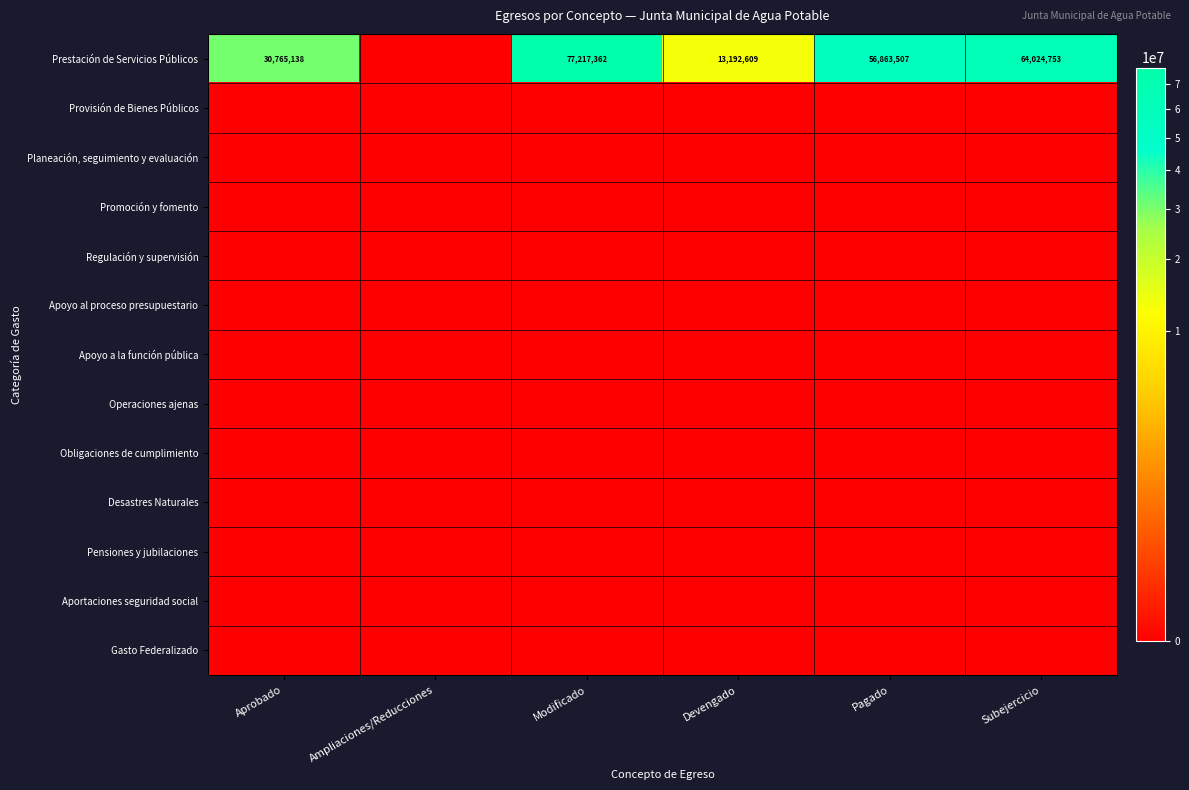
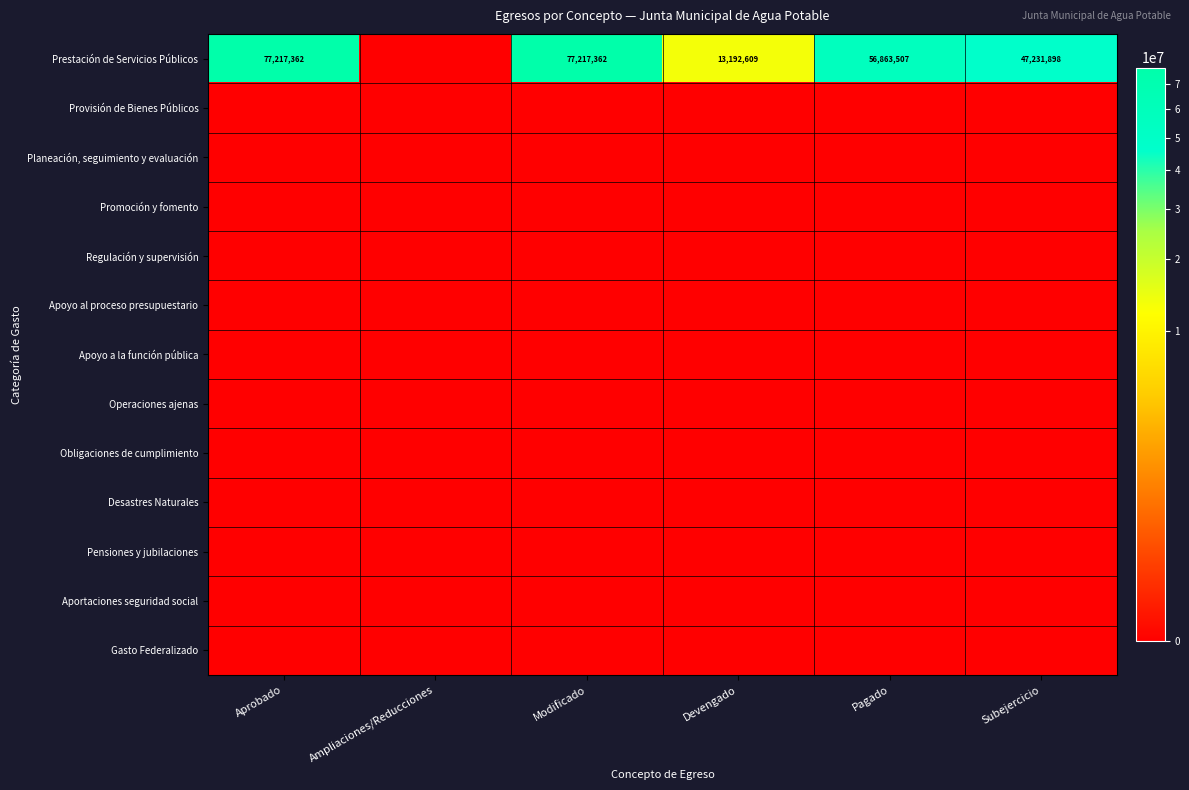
Prestación de Servicios Públicos, Aprobado: 30,765,138 -> 77,217,362
Prestación de Servicios Públicos, Subejercicio: 64,024,753 -> 47,231,898
